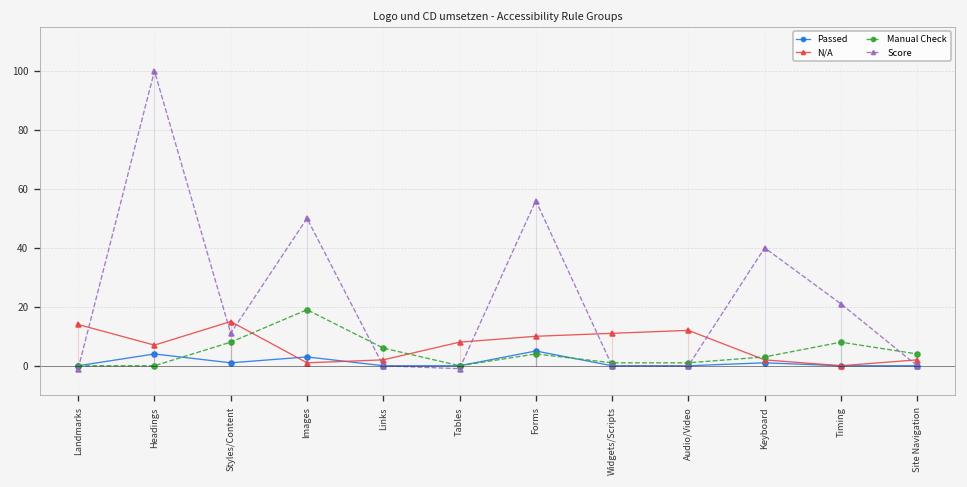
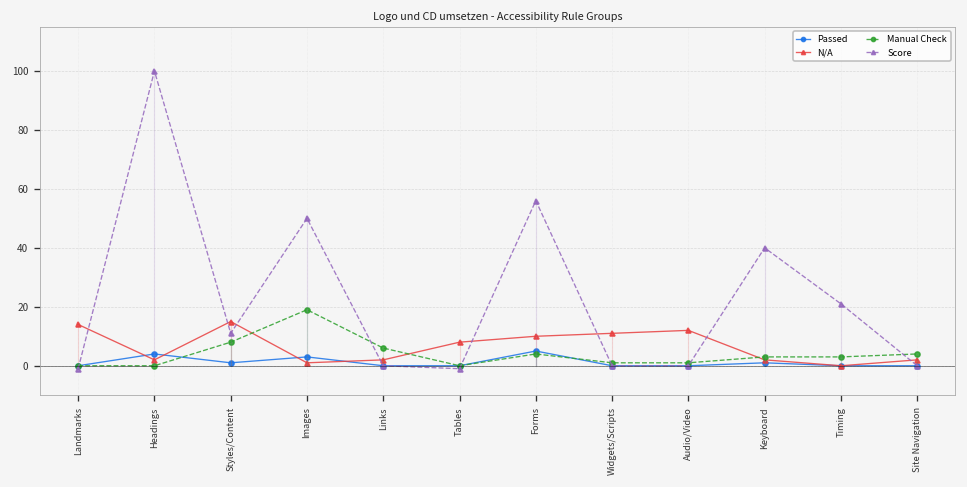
N/A, Headings: 7 -> 2
Manual Check, Timing: 8 -> 3
